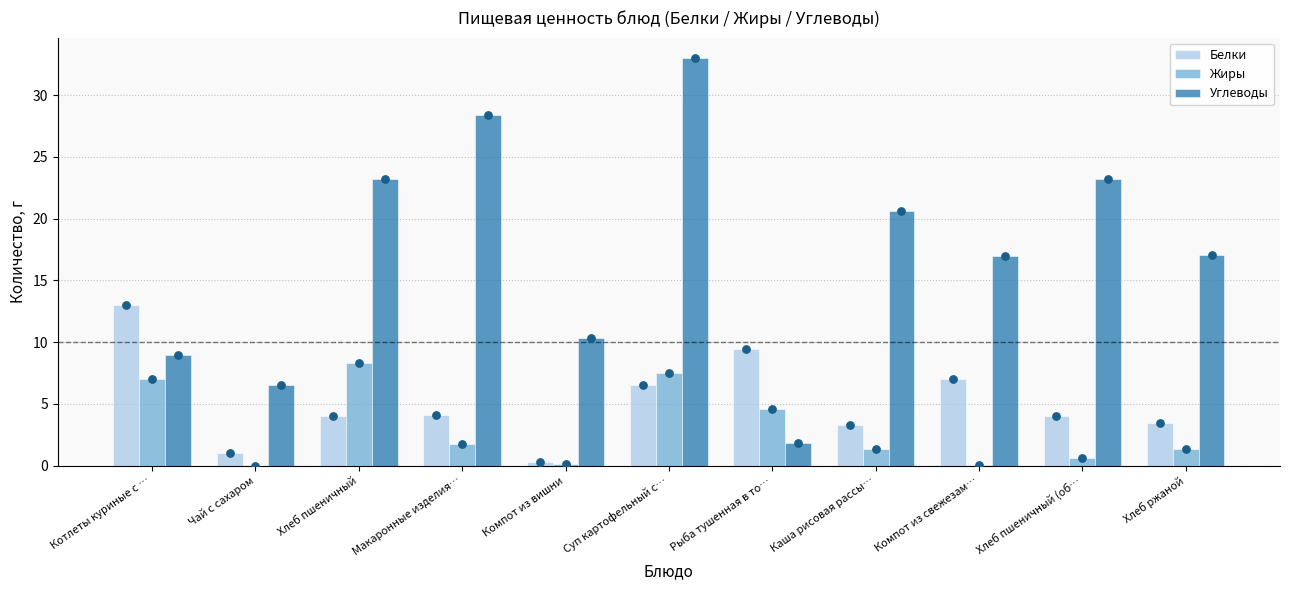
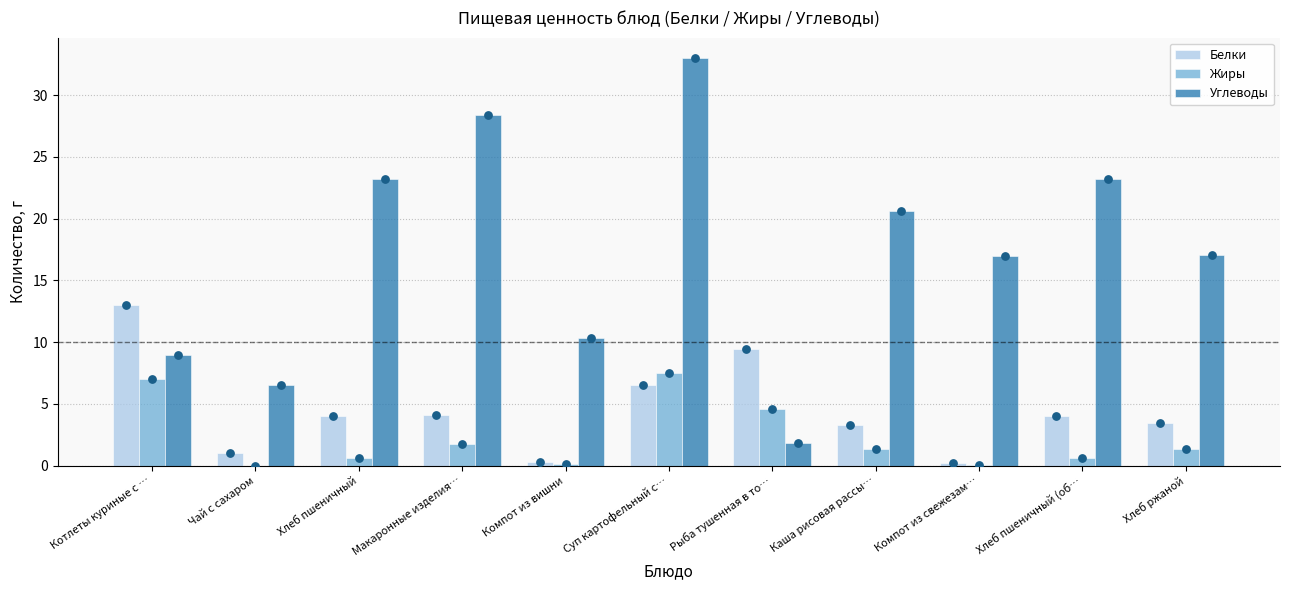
Жиры, Хлеб пшеничный: 8.3 -> 0.6
Белки, Компот из свежезам…: 7.0 -> 0.2
